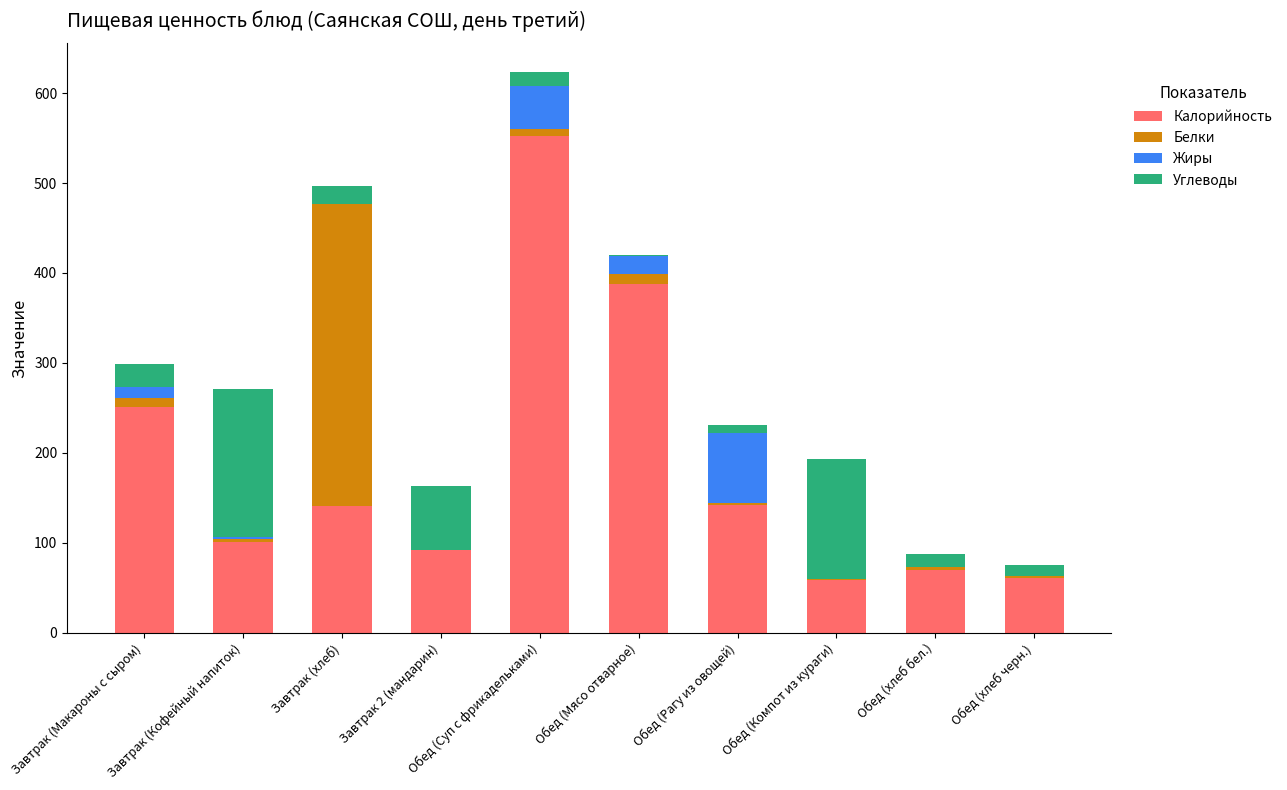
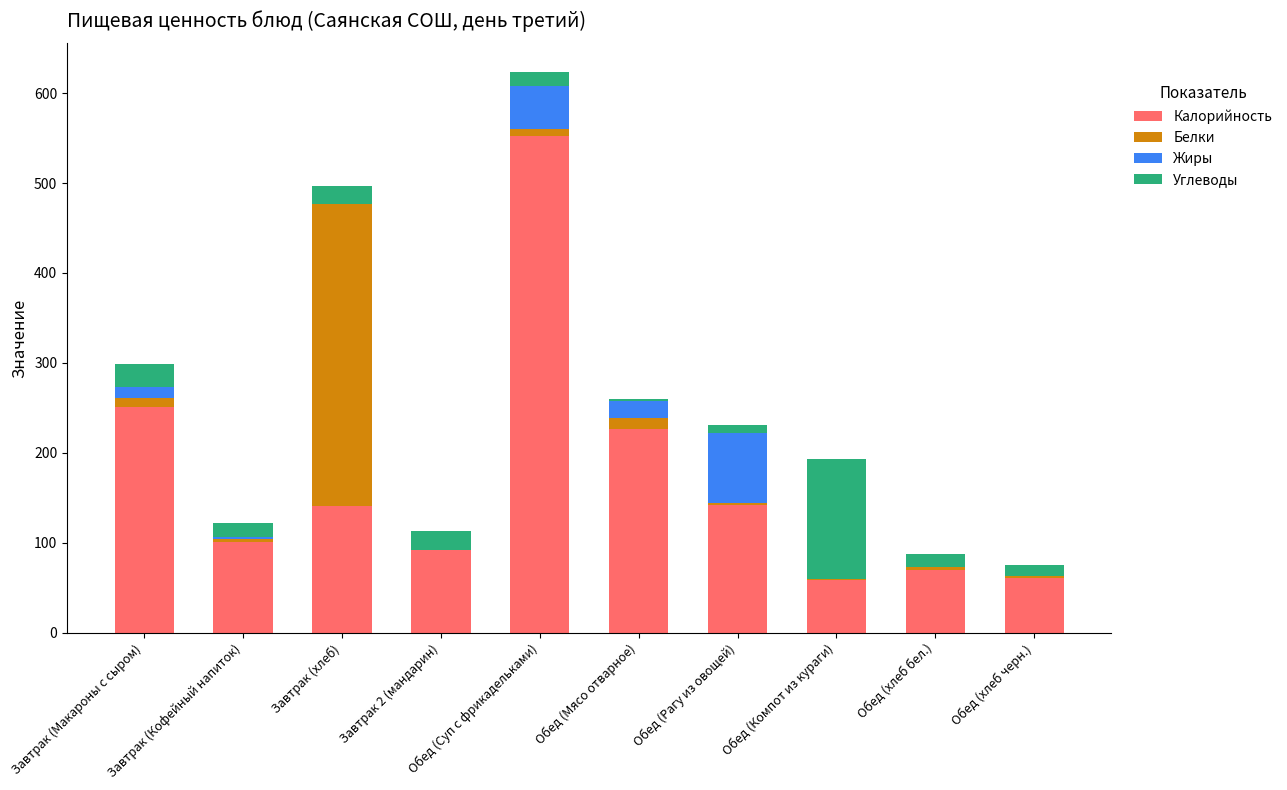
Углеводы, Завтрак (Кофейный напиток): 170 -> 20
Углеводы, Завтрак 2 (мандарин): 70 -> 20
Калорийность, Обед (Мясо отварное): 390 -> 230
